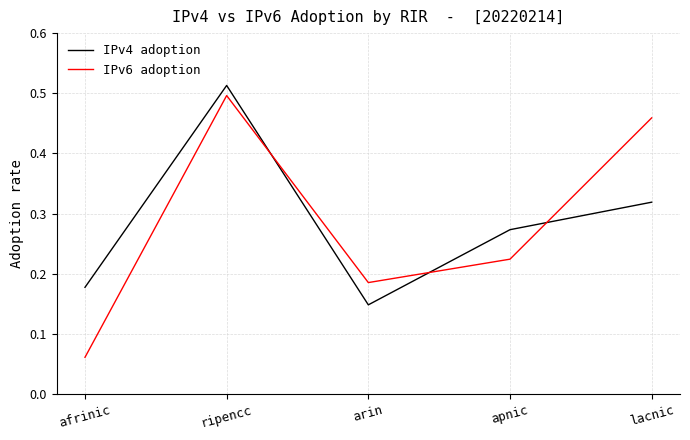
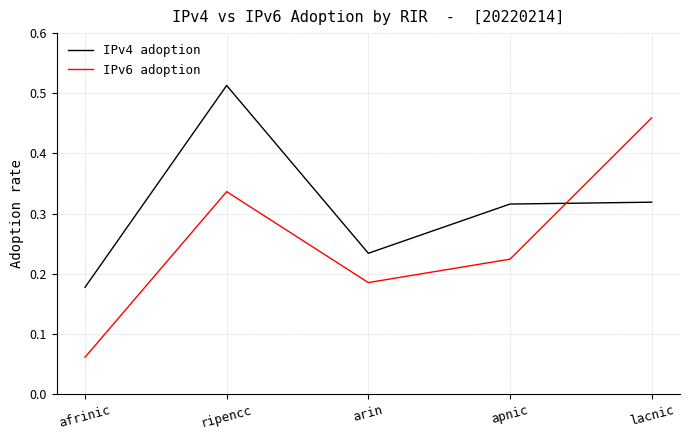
IPv6 adoption, ripencc: 0.50 -> 0.34
IPv4 adoption, arin: 0.15 -> 0.23
IPv4 adoption, apnic: 0.27 -> 0.32
